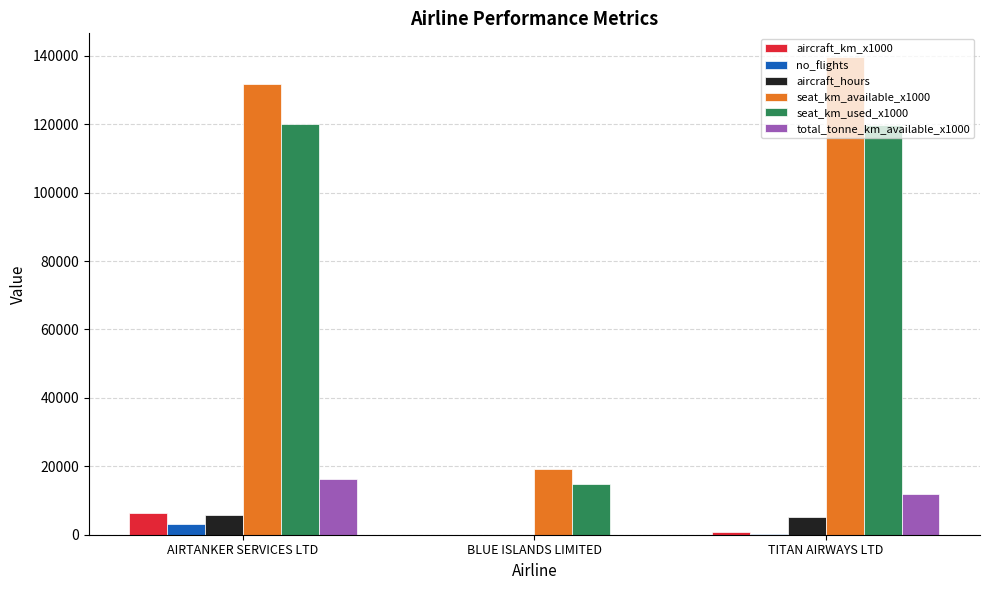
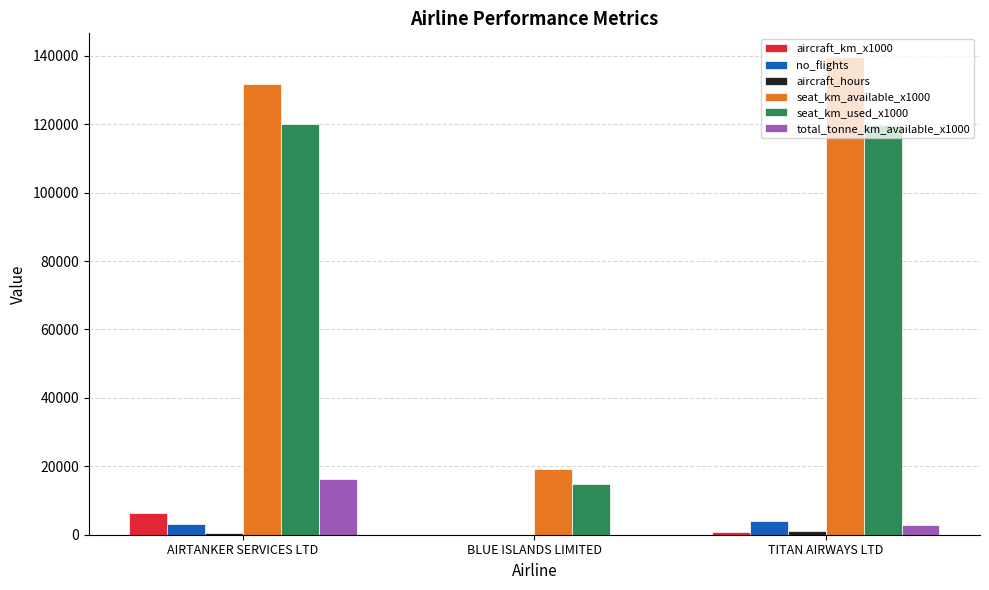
aircraft_hours, AIRTANKER SERVICES LTD: 6000 -> 1000
no_flights, TITAN AIRWAYS LTD: 0 -> 4000
aircraft_hours, TITAN AIRWAYS LTD: 5000 -> 1000
total_tonne_km_available_x1000, TITAN AIRWAYS LTD: 12000 -> 3000
